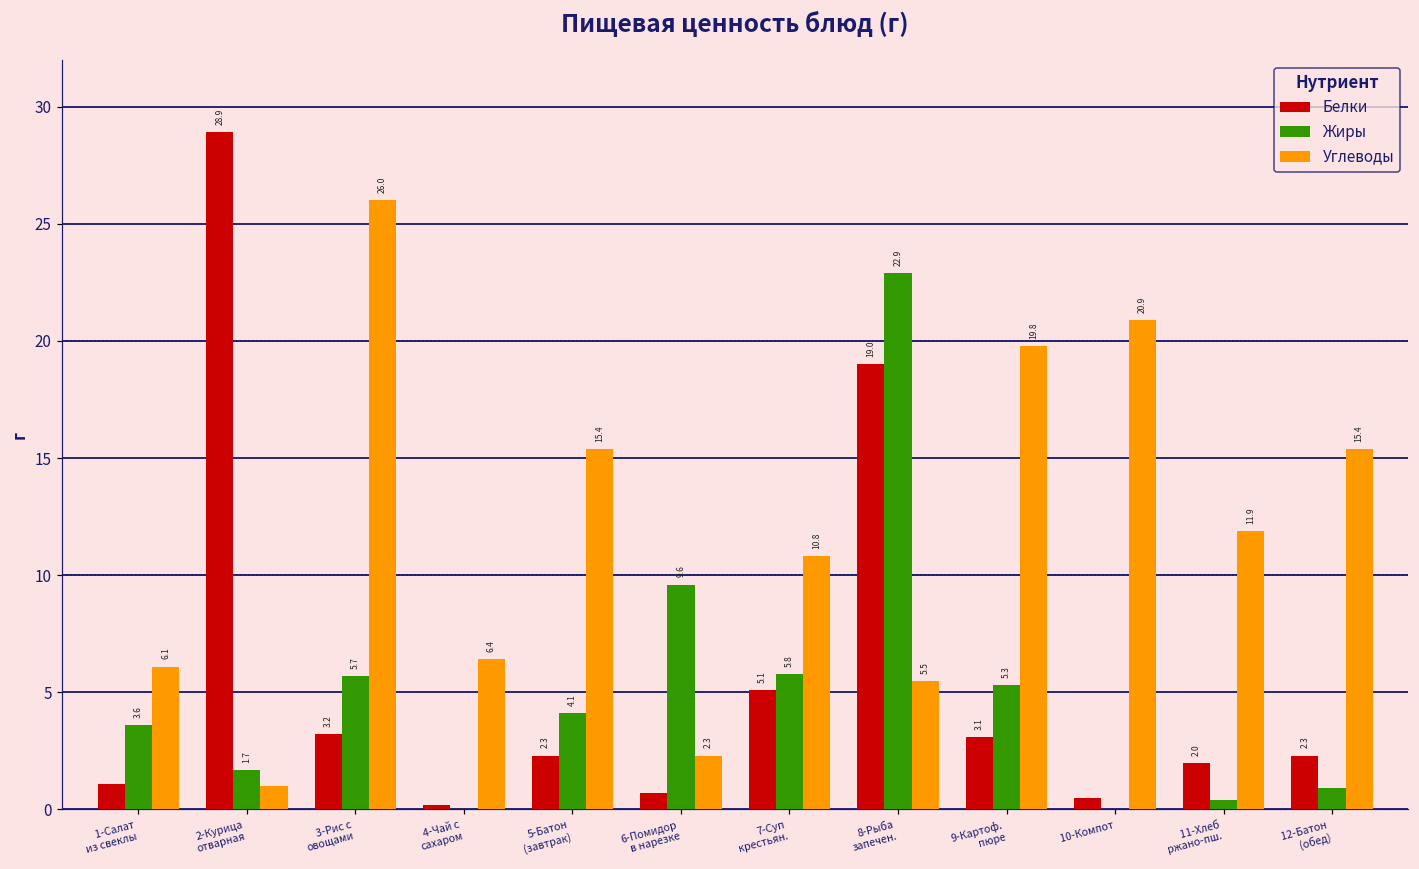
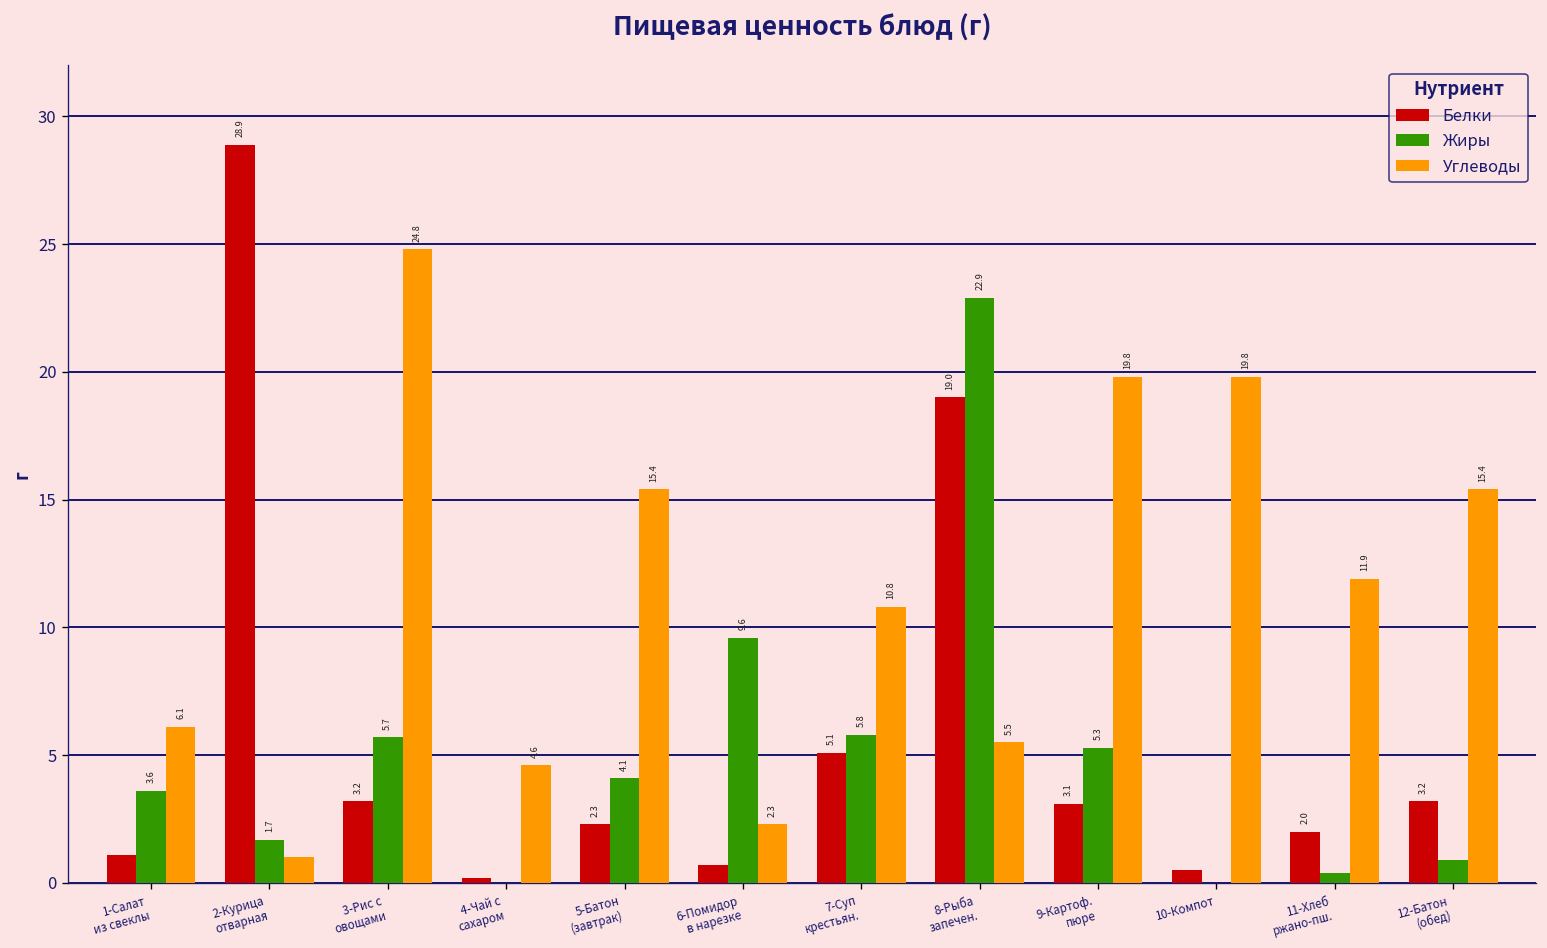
Углеводы, 3-Рис с овощами: 26.0 -> 24.8
Углеводы, 4-Чай с сахаром: 6.4 -> 4.6
Углеводы, 10-Компот: 20.9 -> 19.8
Белки, 12-Батон (обед): 2.3 -> 3.2
